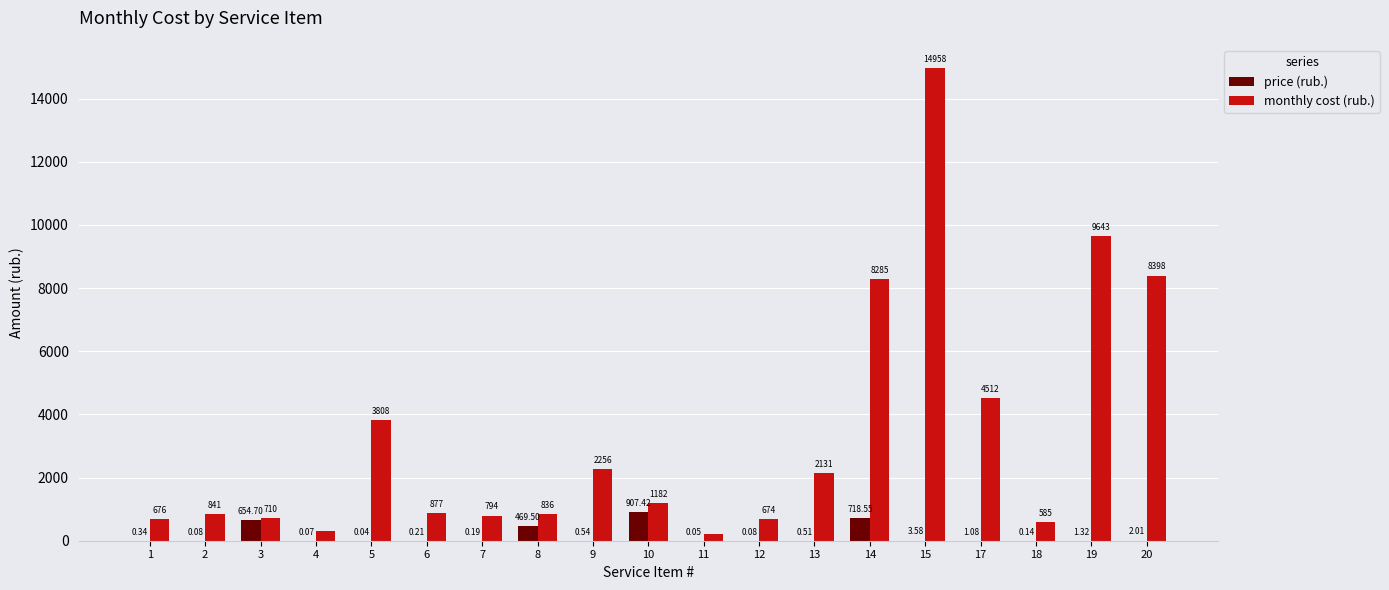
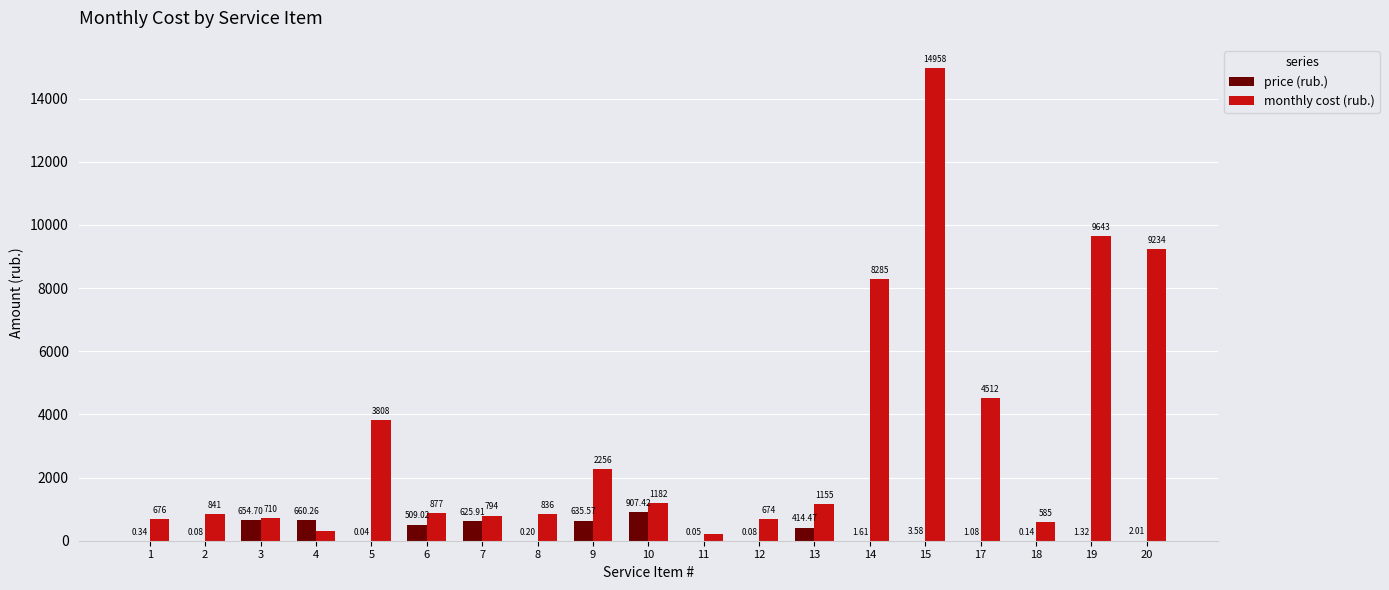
price (rub.), 4: 0.07 -> 660.26
price (rub.), 6: 0.21 -> 509.02
price (rub.), 7: 0.19 -> 625.91
price (rub.), 8: 469.50 -> 0.20
price (rub.), 9: 0.54 -> 635.57
price (rub.), 13: 0.51 -> 414.47
monthly cost (rub.), 13: 2131 -> 1155
price (rub.), 14: 718.55 -> 1.61
monthly cost (rub.), 20: 8398 -> 9234
